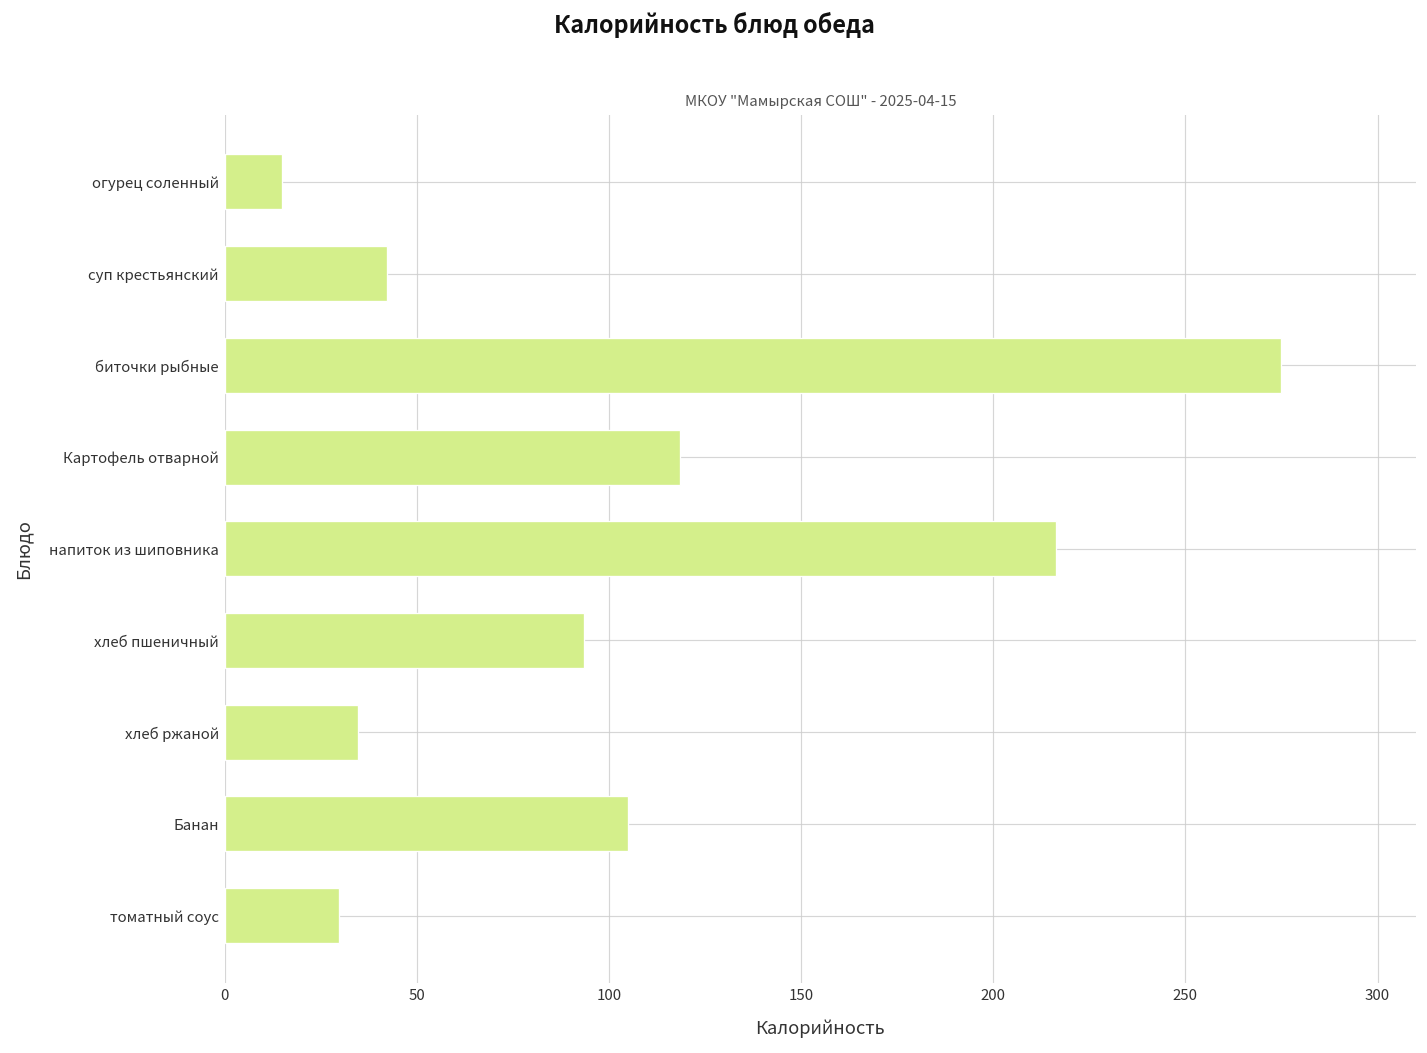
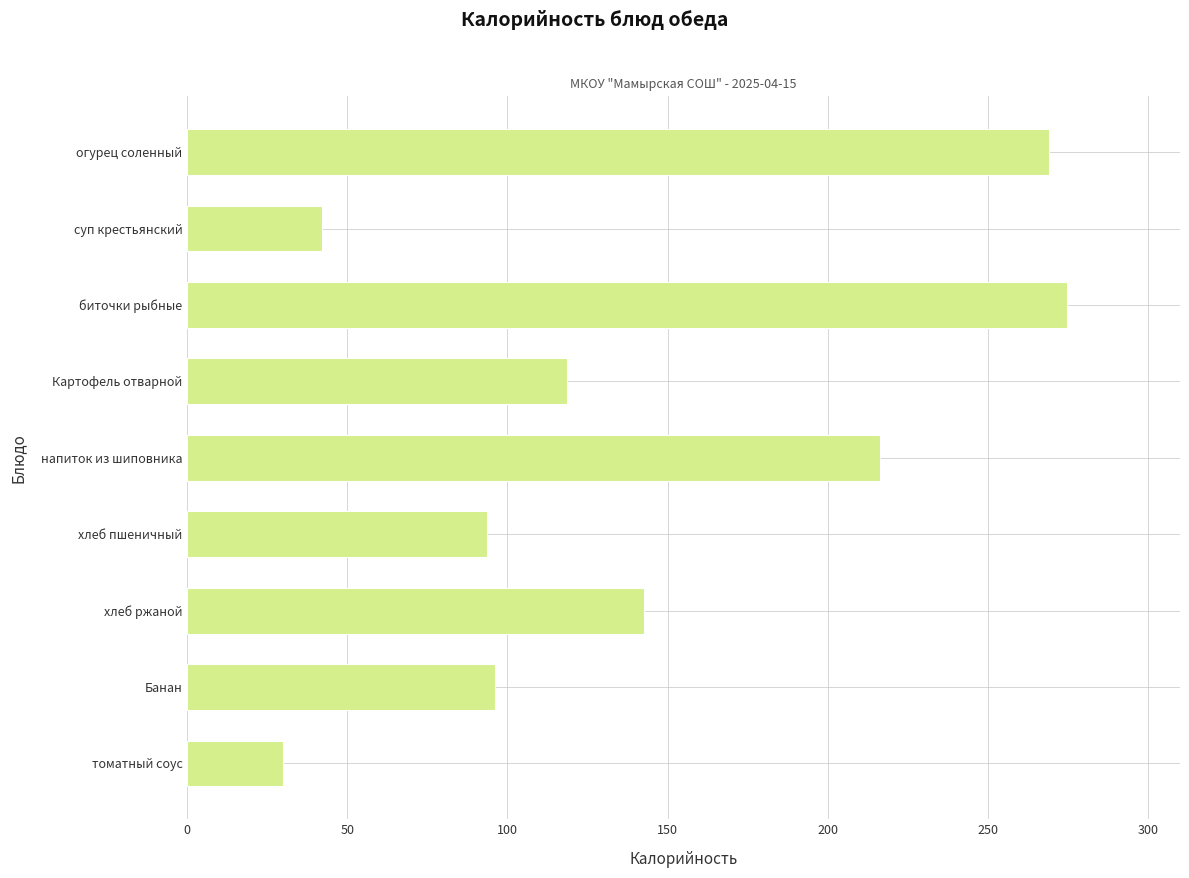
огурец соленный: 15 -> 269
хлеб ржаной: 35 -> 143
Банан: 105 -> 96
